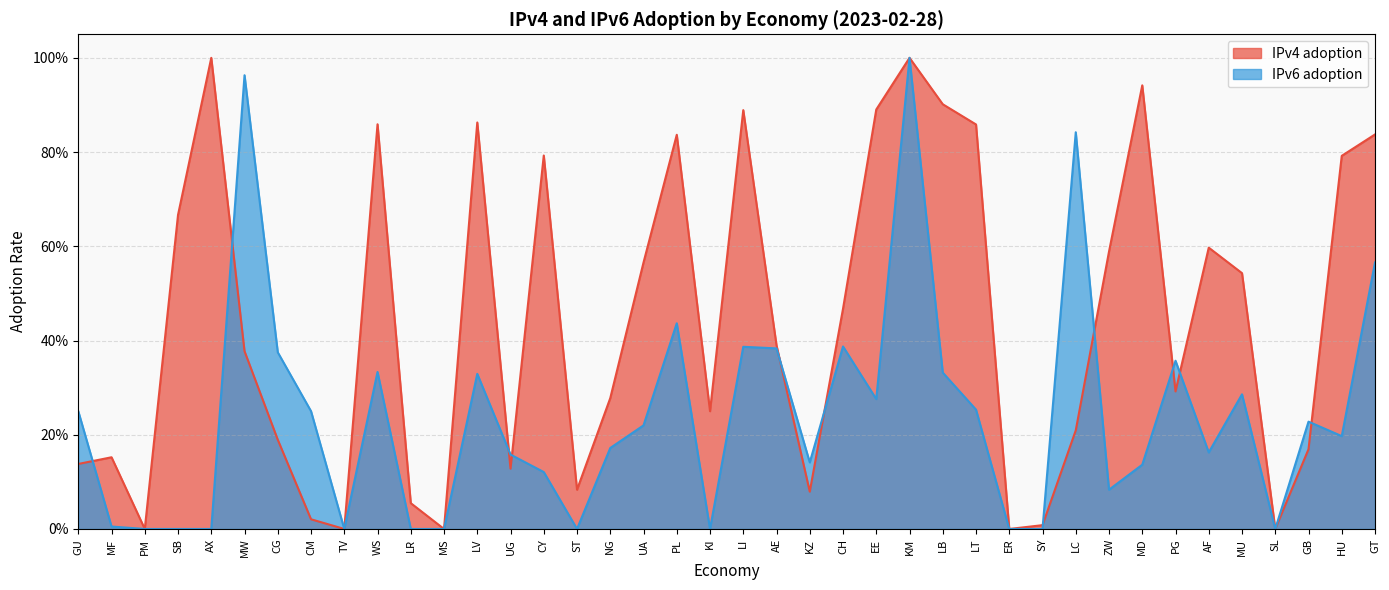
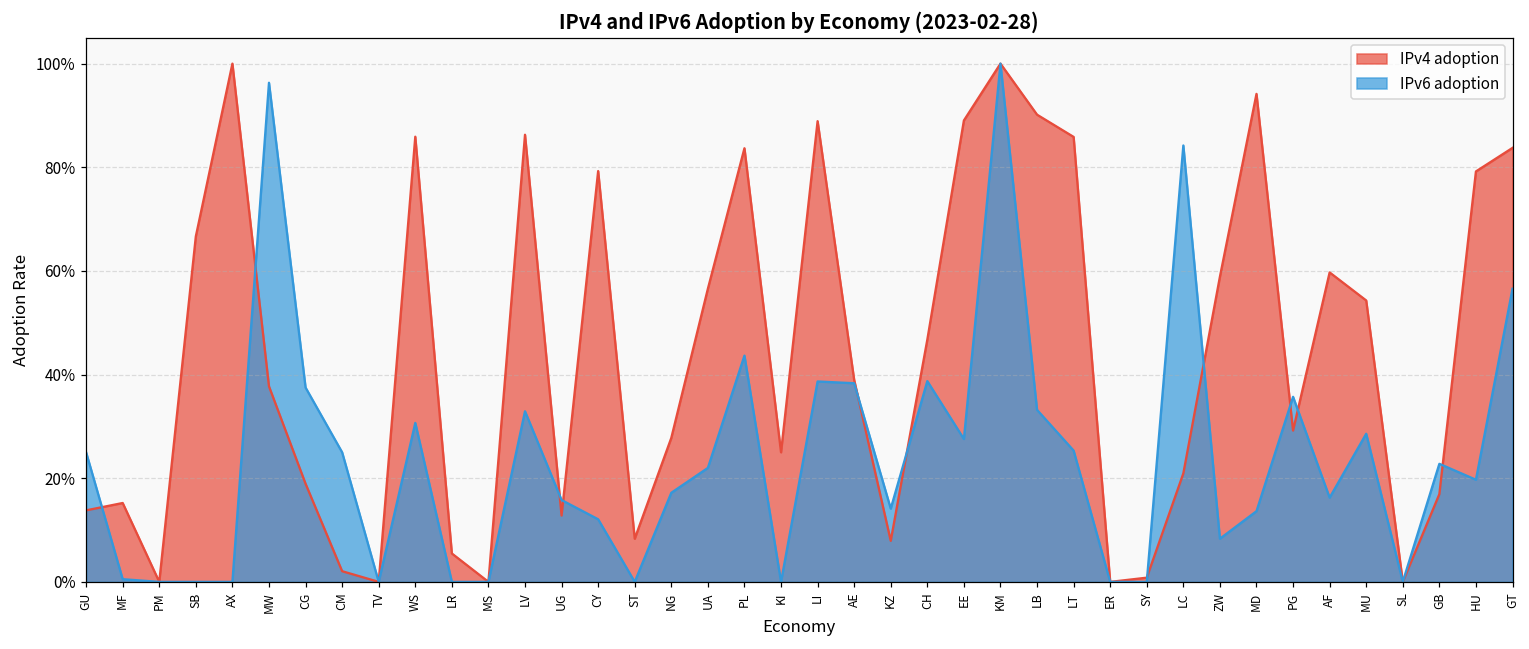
IPv6 adoption, WS: 33% -> 31%
